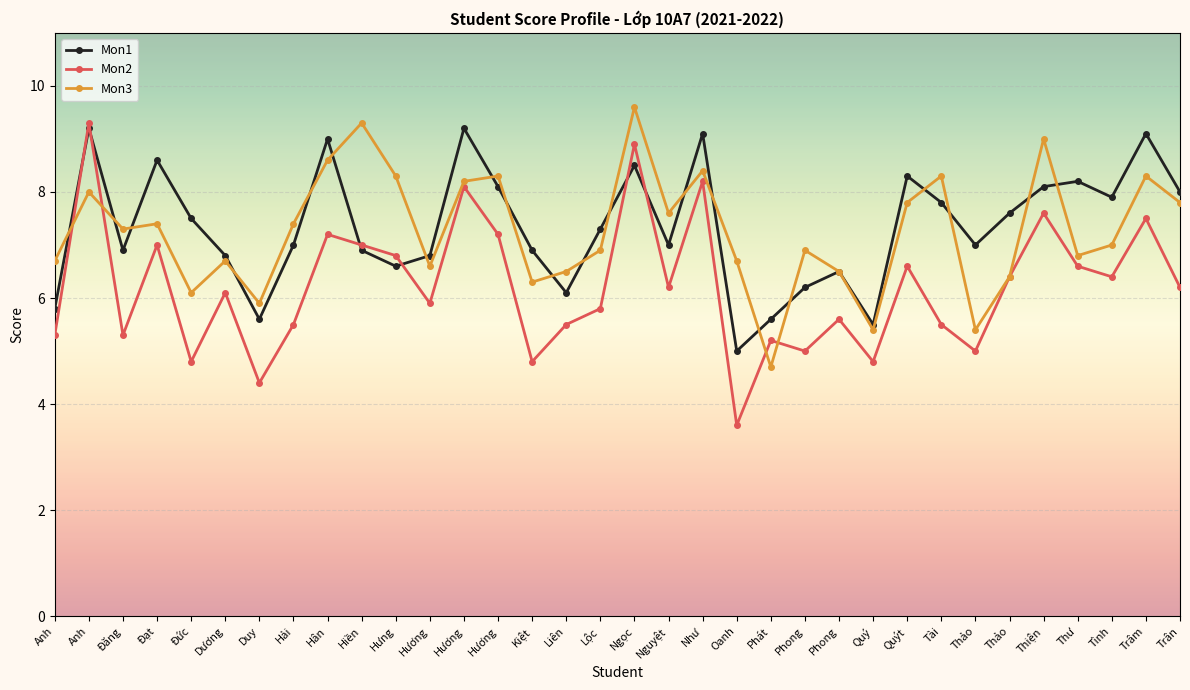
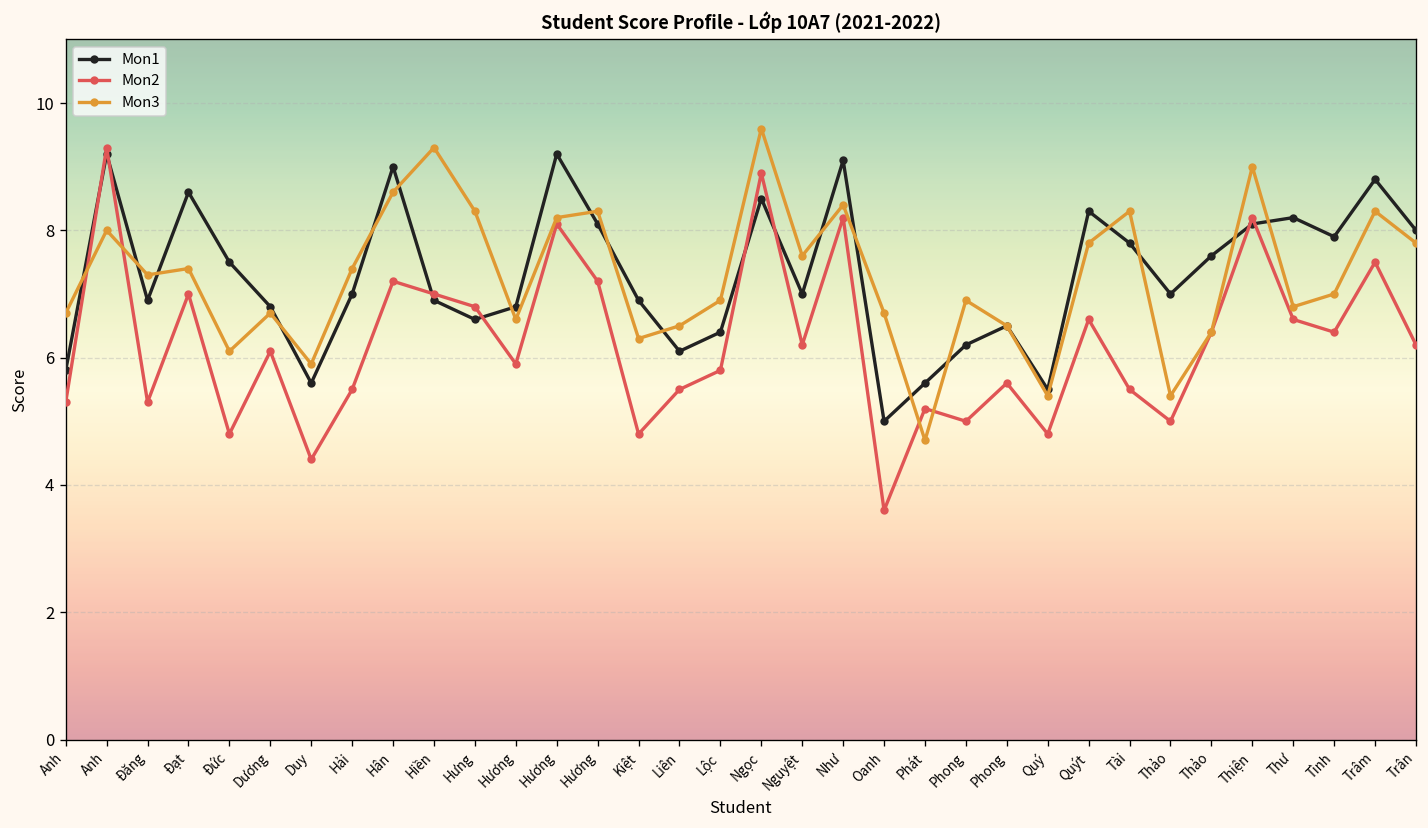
Mon1, Lộc: 7.3 -> 6.4
Mon2, Thiện: 7.6 -> 8.2
Mon1, Trâm: 9.1 -> 8.8
